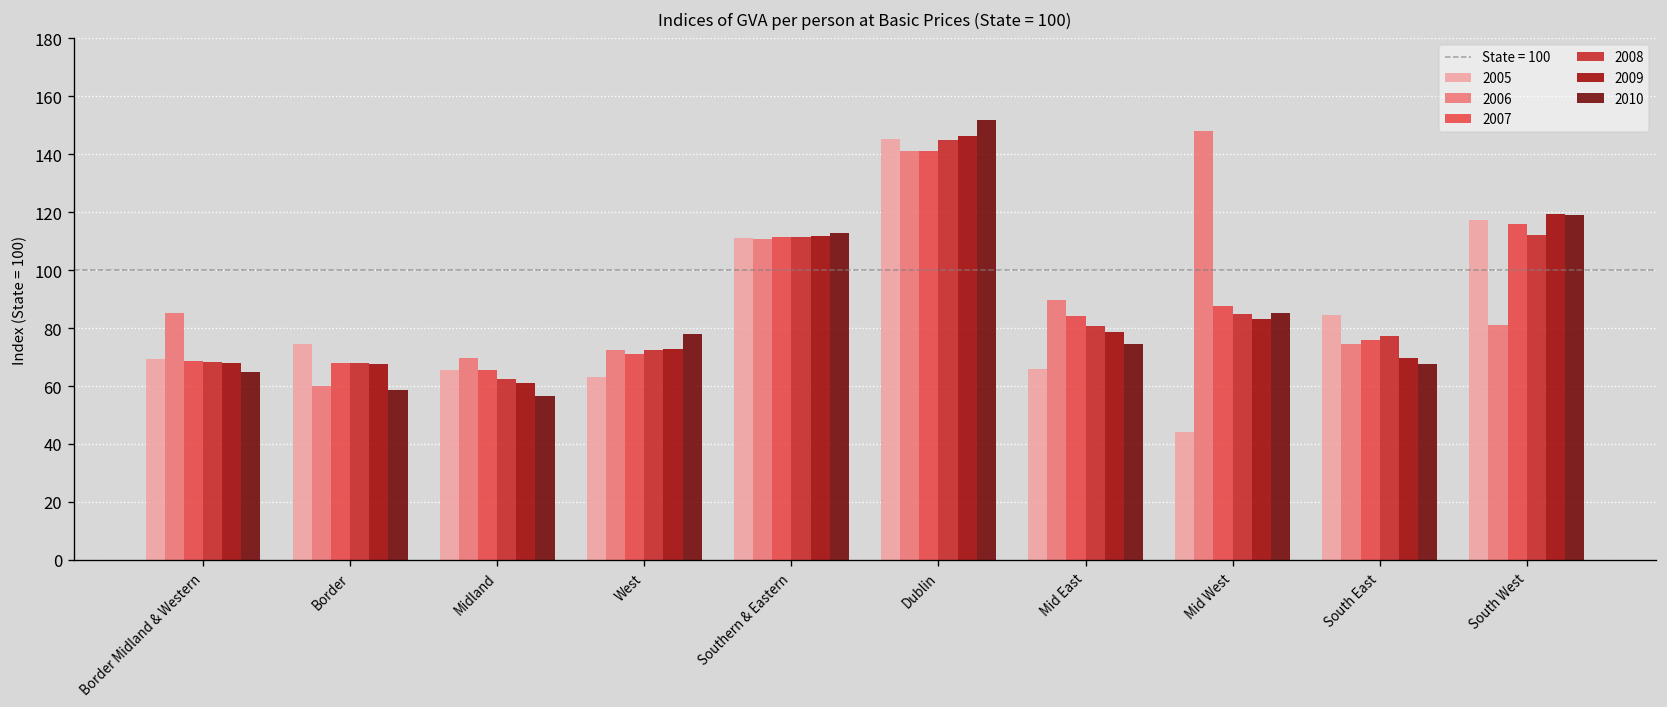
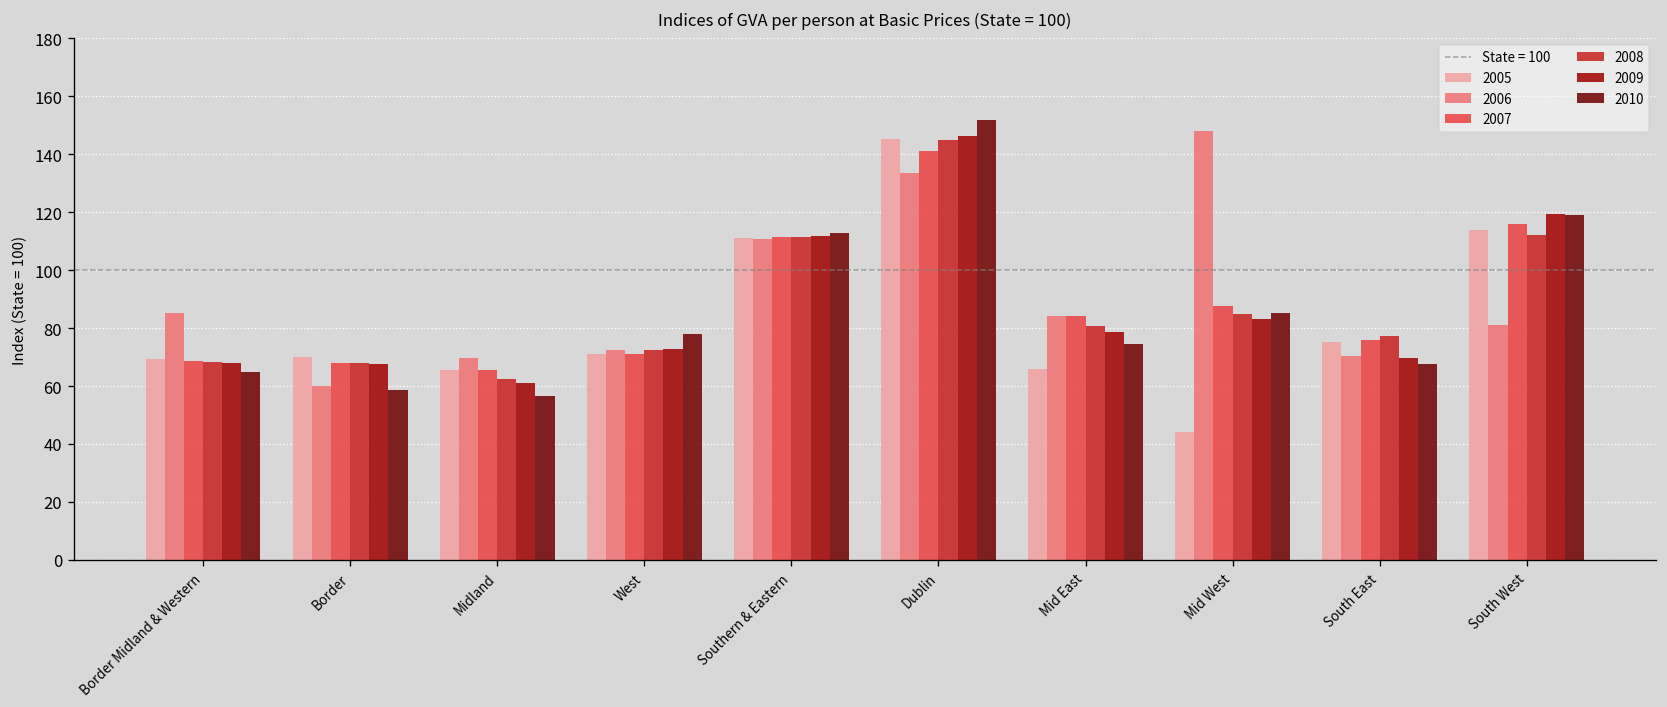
2005, Border: 74 -> 70
2005, West: 63 -> 71
2006, Dublin: 141 -> 134
2006, Mid East: 90 -> 84
2005, South East: 85 -> 75
2006, South East: 75 -> 71
2005, South West: 117 -> 114
